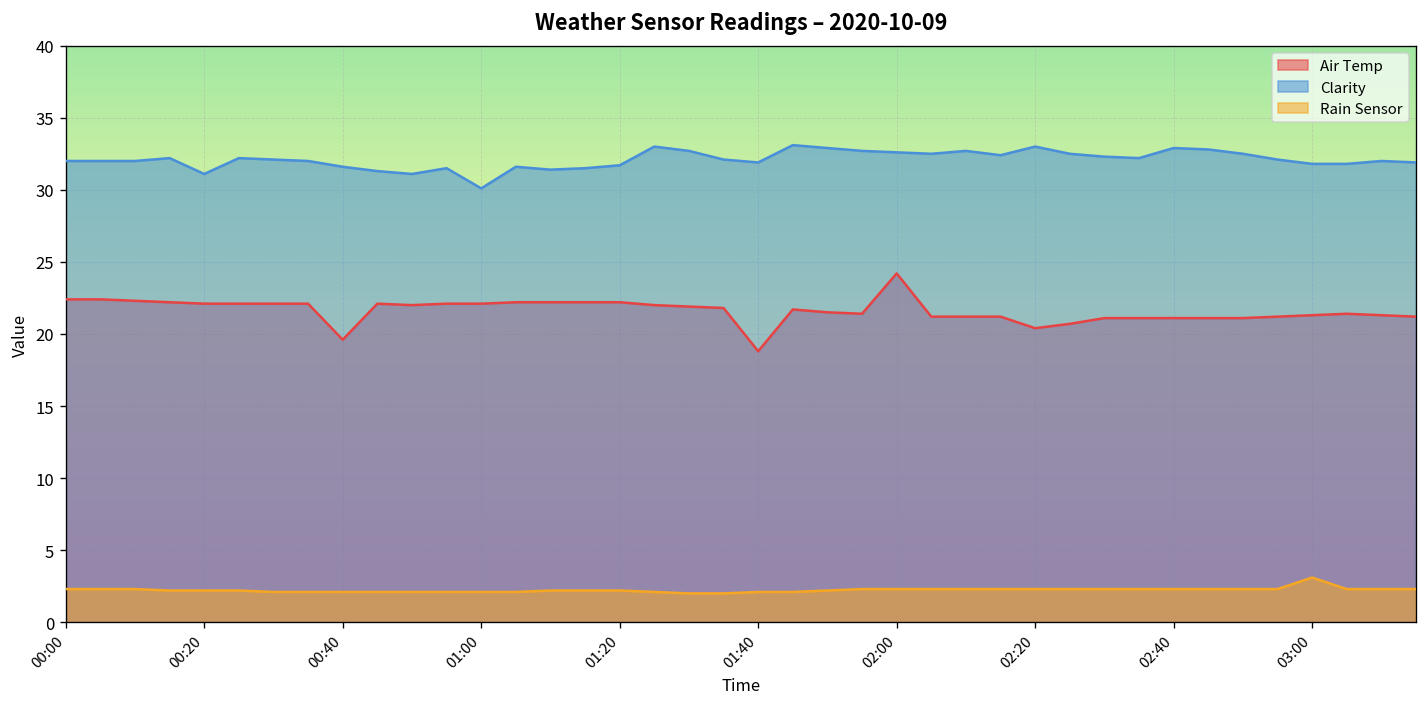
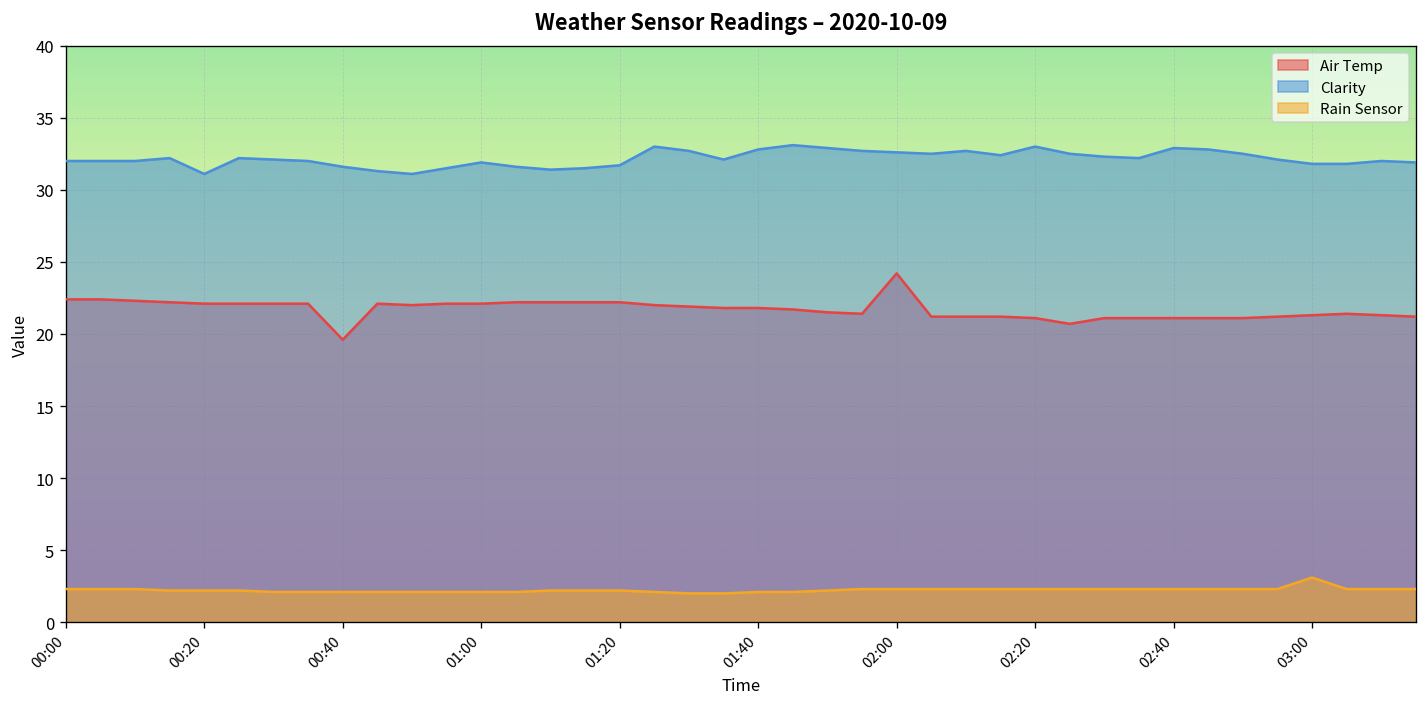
Clarity, 01:00: 30.1 -> 31.9
Air Temp, 01:40: 18.8 -> 21.8
Clarity, 01:40: 31.9 -> 32.8
Air Temp, 02:20: 20.4 -> 21.1
